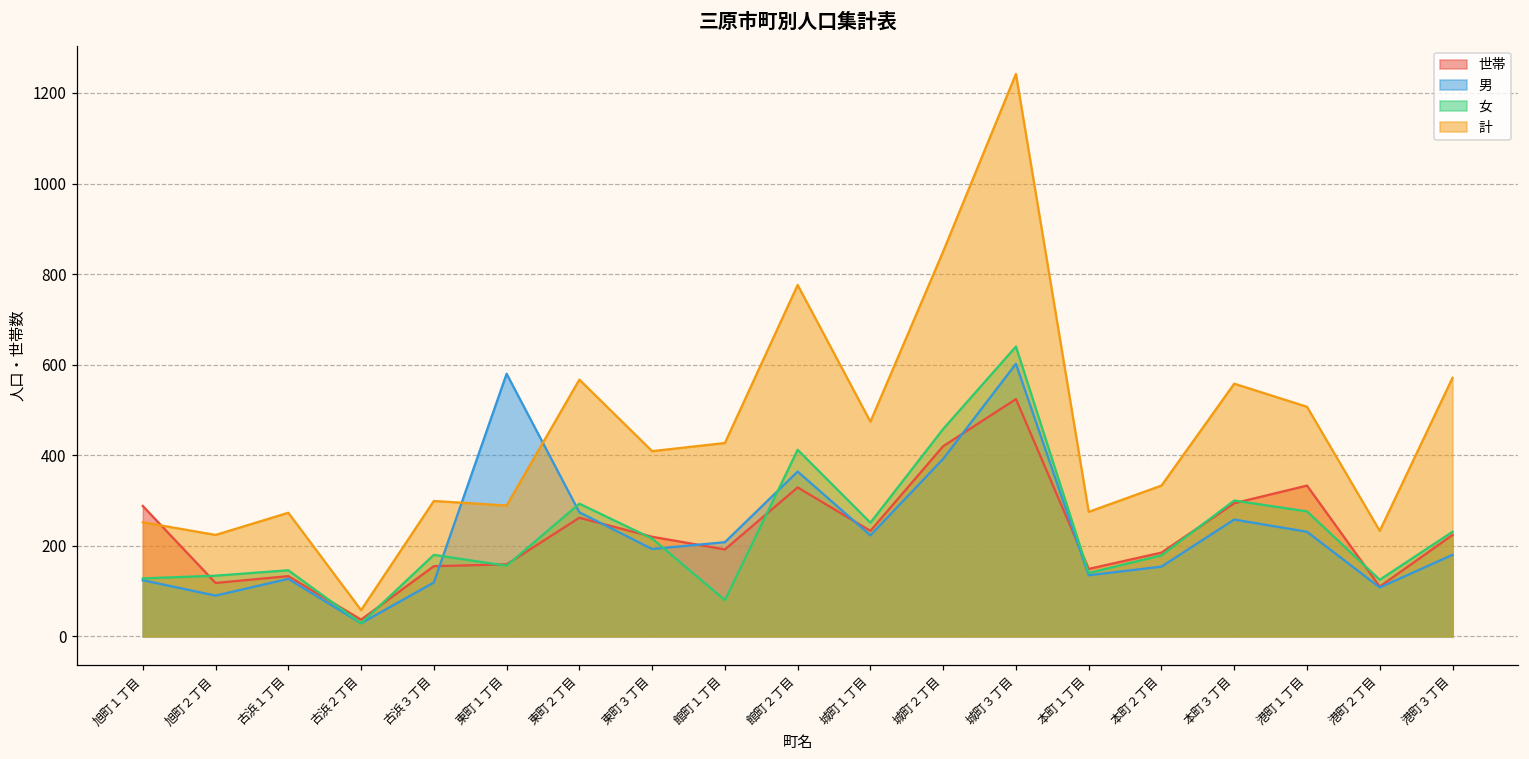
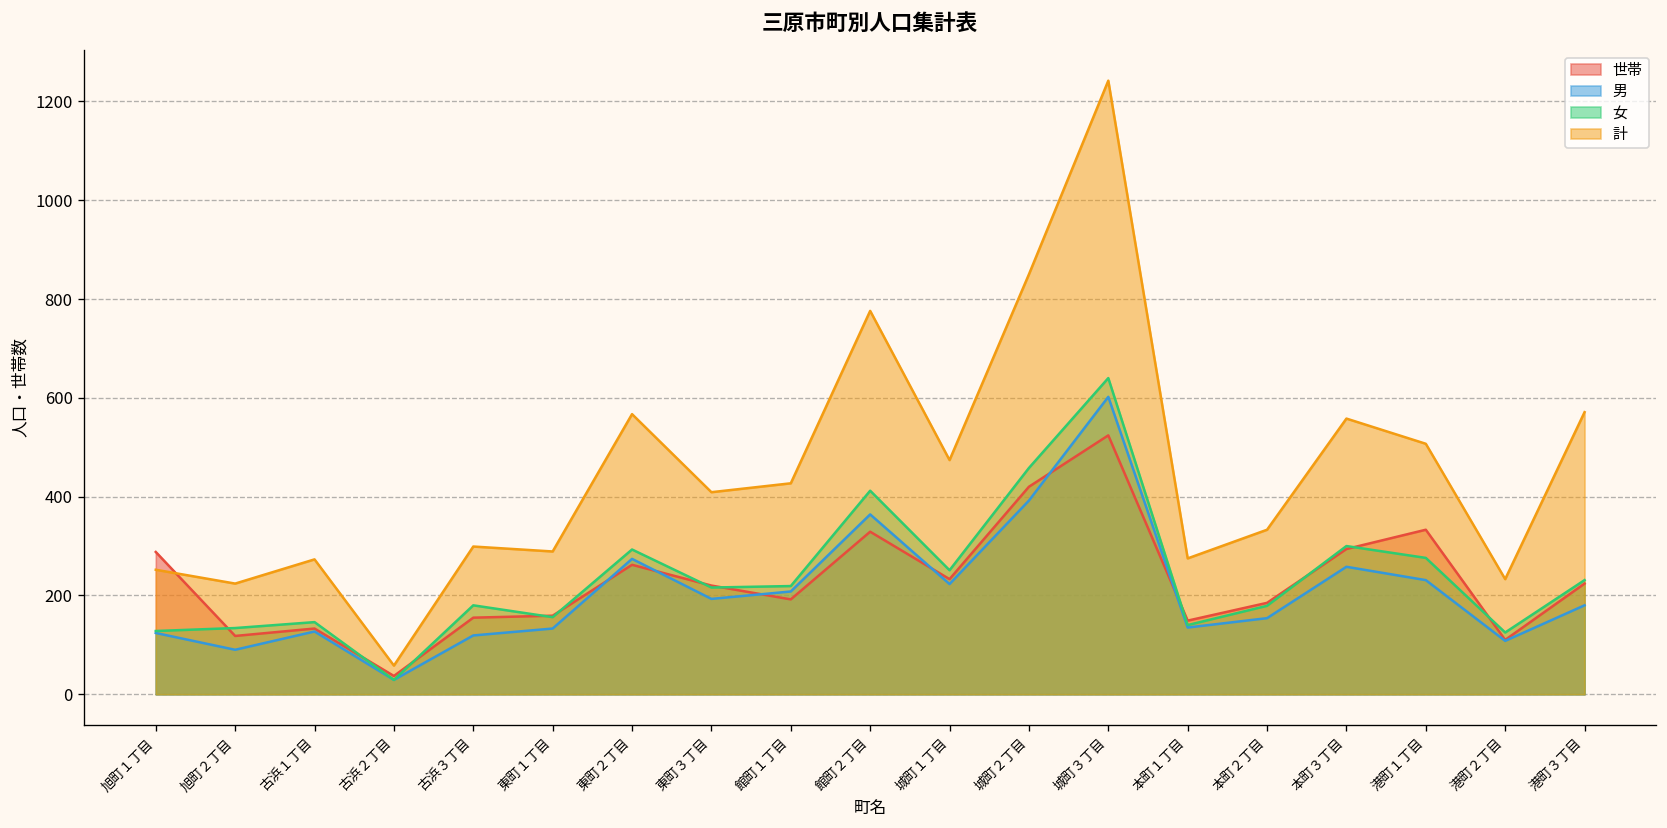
男, 東町１丁目: 580 -> 130
女, 館町１丁目: 80 -> 220
